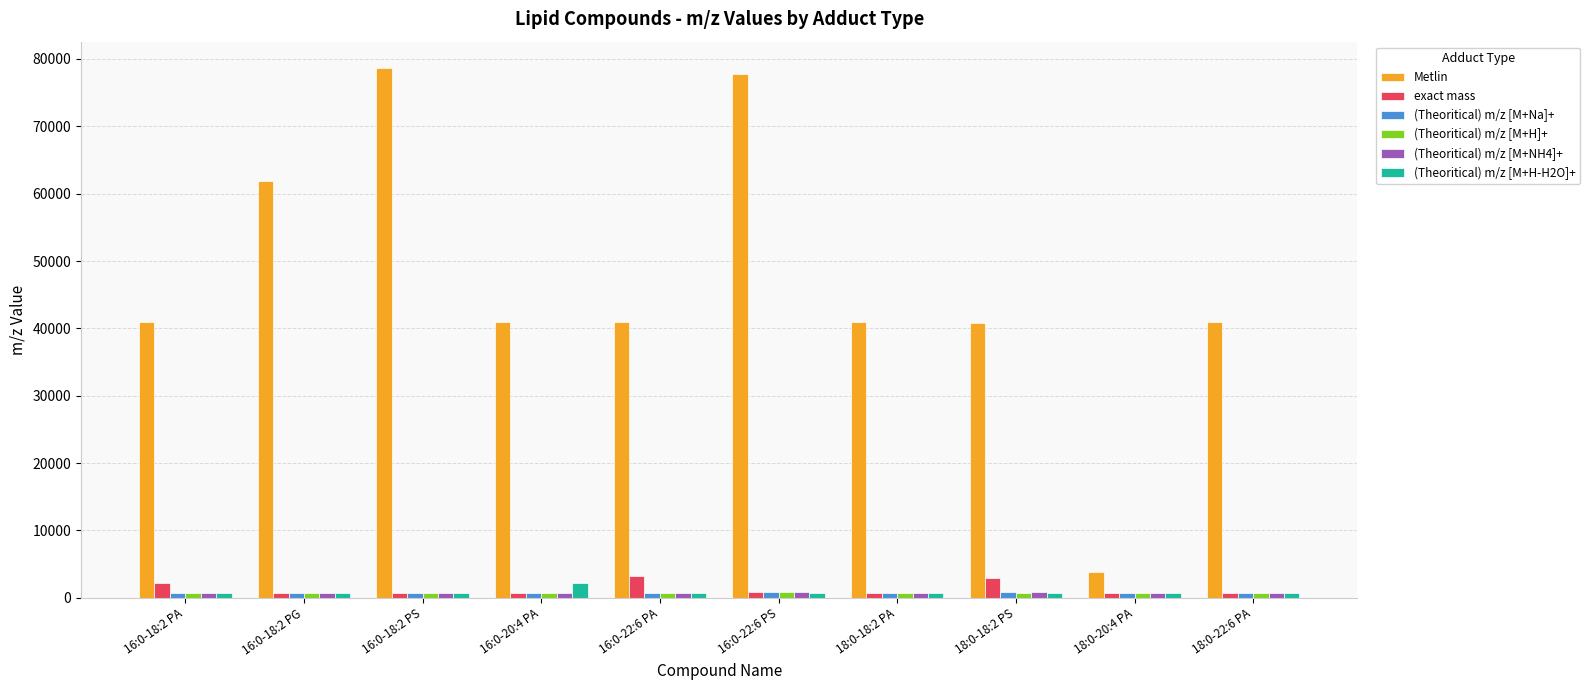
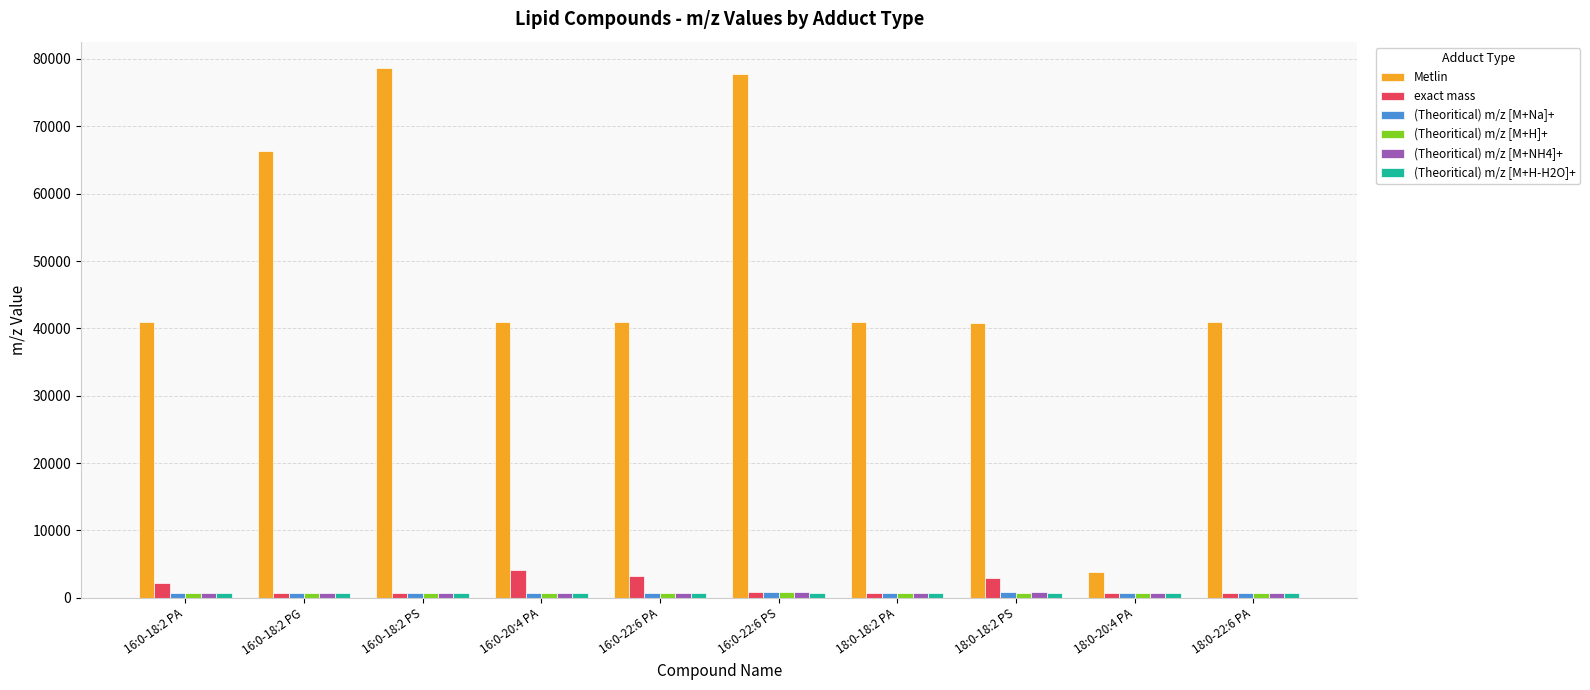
Metlin, 16:0-18:2 PG: 62000 -> 66000
exact mass, 16:0-20:4 PA: 1000 -> 4000
(Theoritical) m/z [M+H-H2O]+, 16:0-20:4 PA: 2000 -> 1000
